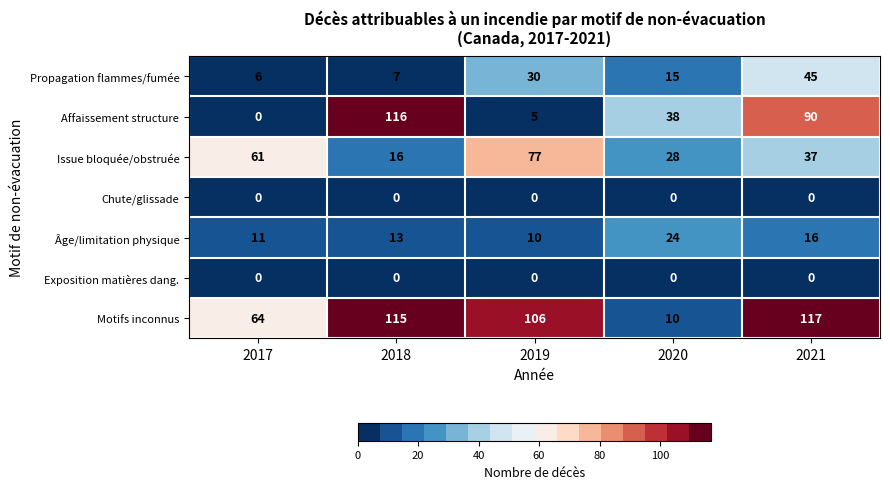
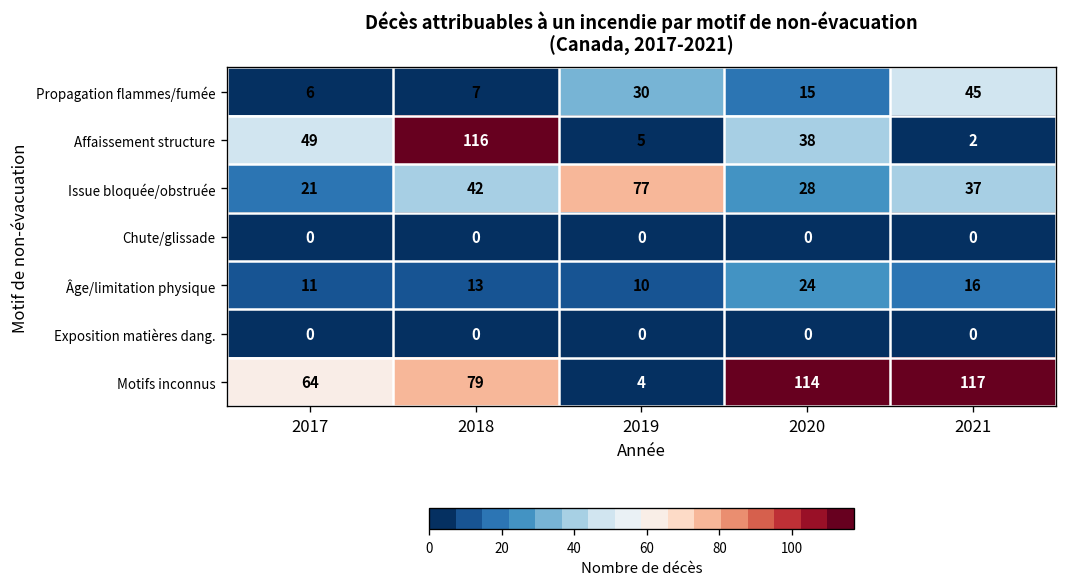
Affaissement structure, 2017: 0 -> 49
Affaissement structure, 2021: 90 -> 2
Issue bloquée/obstruée, 2017: 61 -> 21
Issue bloquée/obstruée, 2018: 16 -> 42
Motifs inconnus, 2018: 115 -> 79
Motifs inconnus, 2019: 106 -> 4
Motifs inconnus, 2020: 10 -> 114
